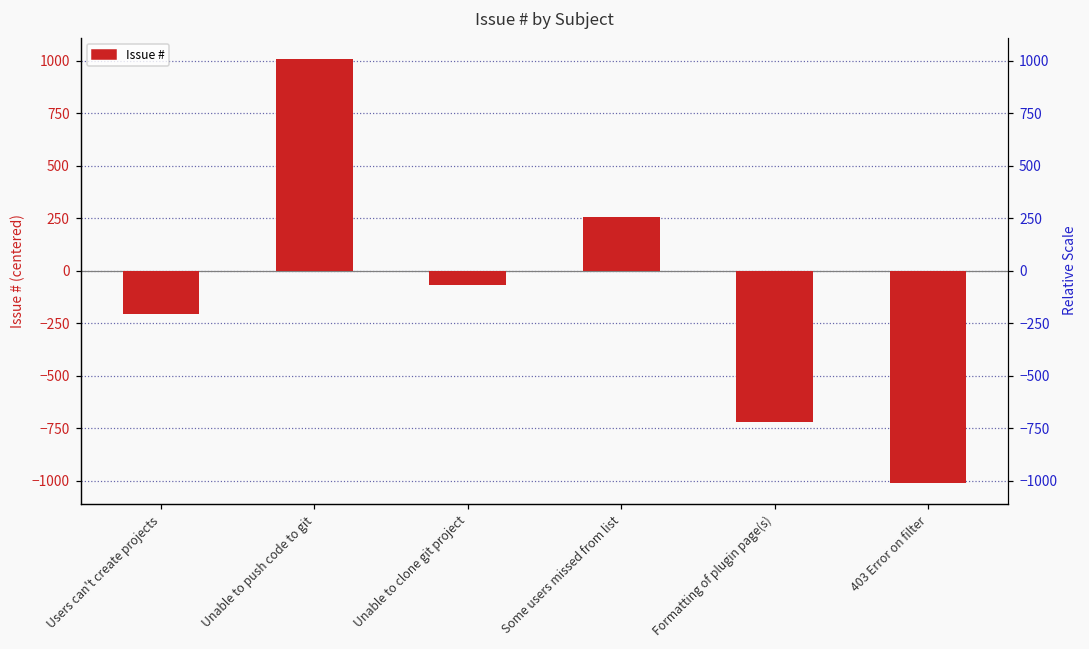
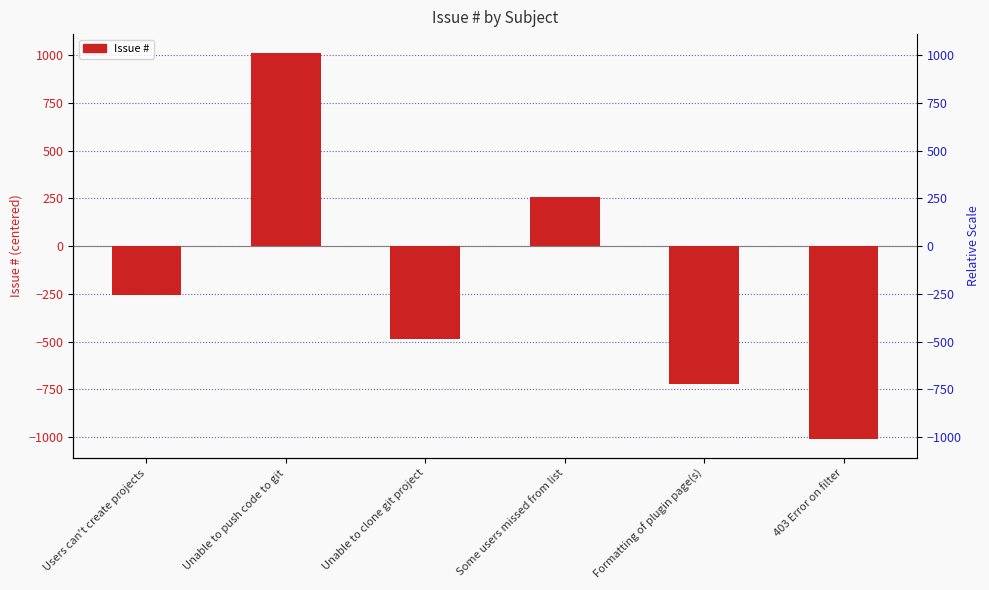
Users can't create projects: -210 -> -260
Unable to clone git project: -70 -> -490
